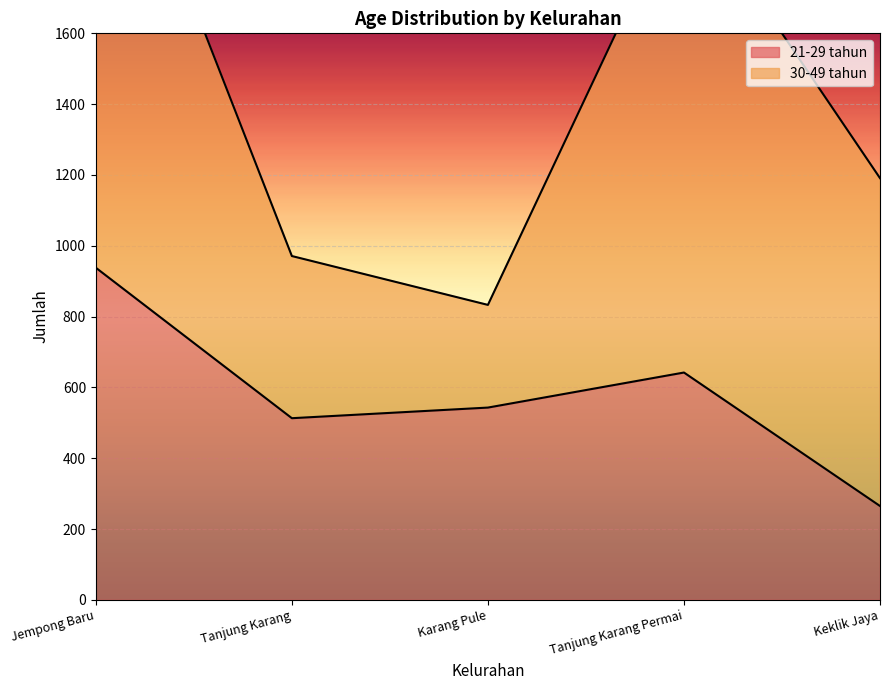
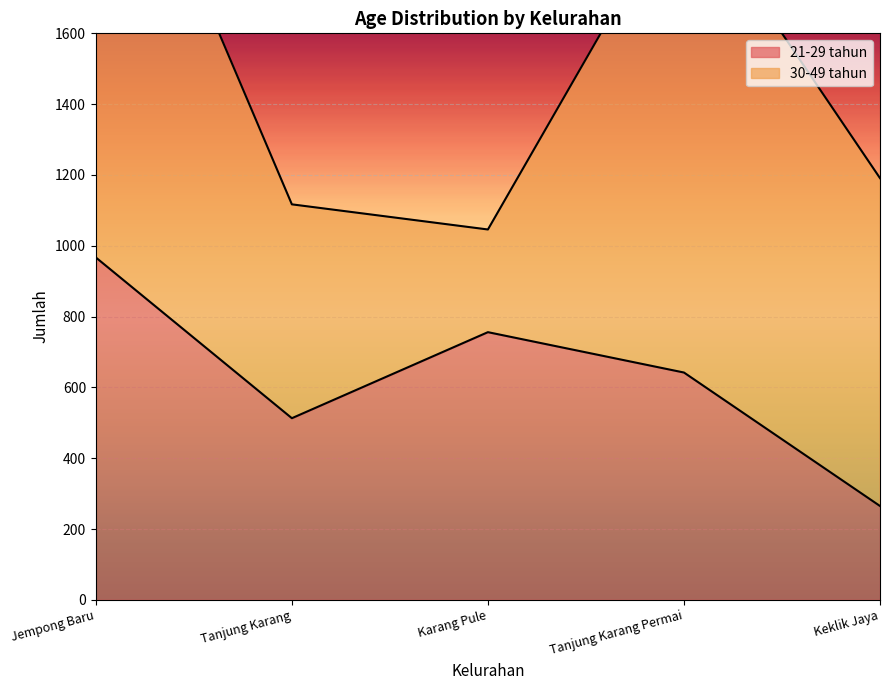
21-29 tahun, Jempong Baru: 940 -> 970
30-49 tahun, Tanjung Karang: 460 -> 600
21-29 tahun, Karang Pule: 540 -> 760
